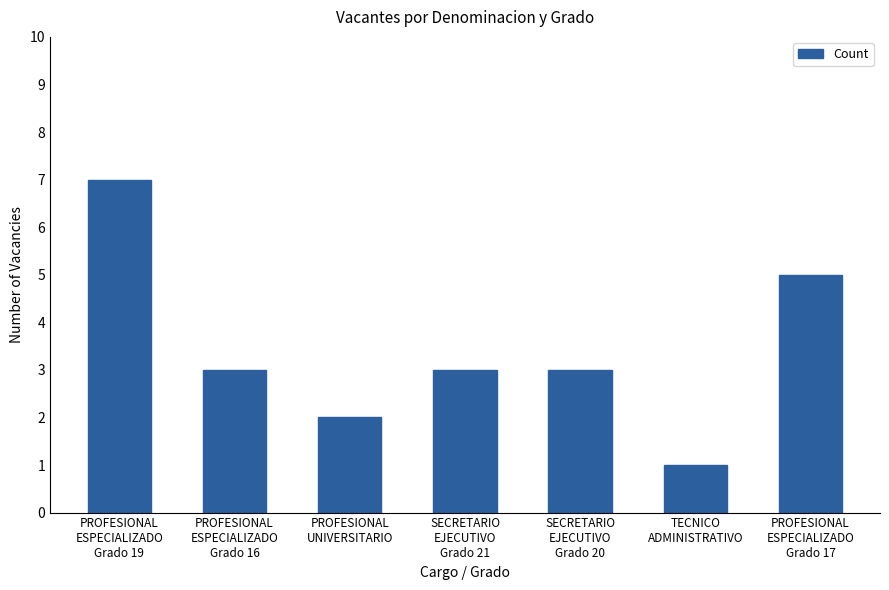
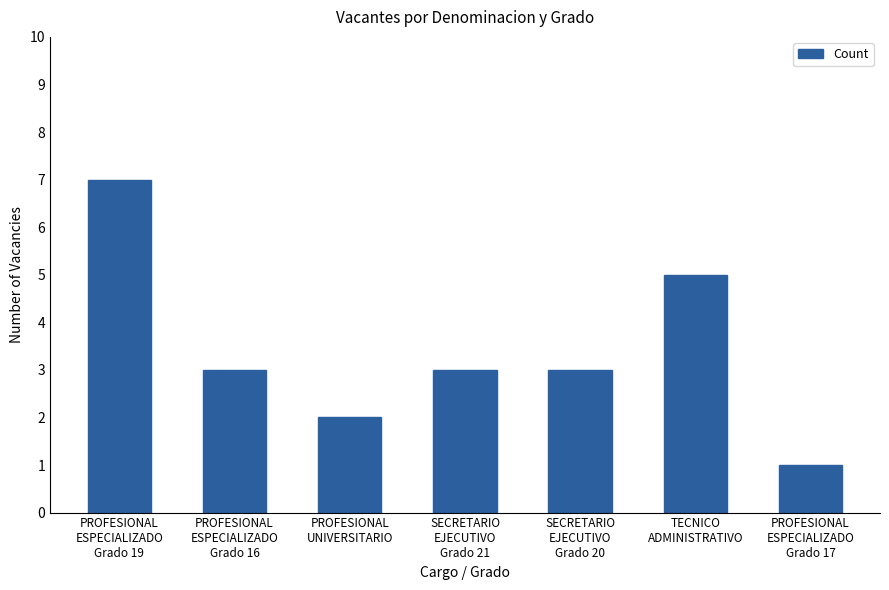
TECNICO ADMINISTRATIVO: 1 -> 5
PROFESIONAL ESPECIALIZADO Grado 17: 5 -> 1
